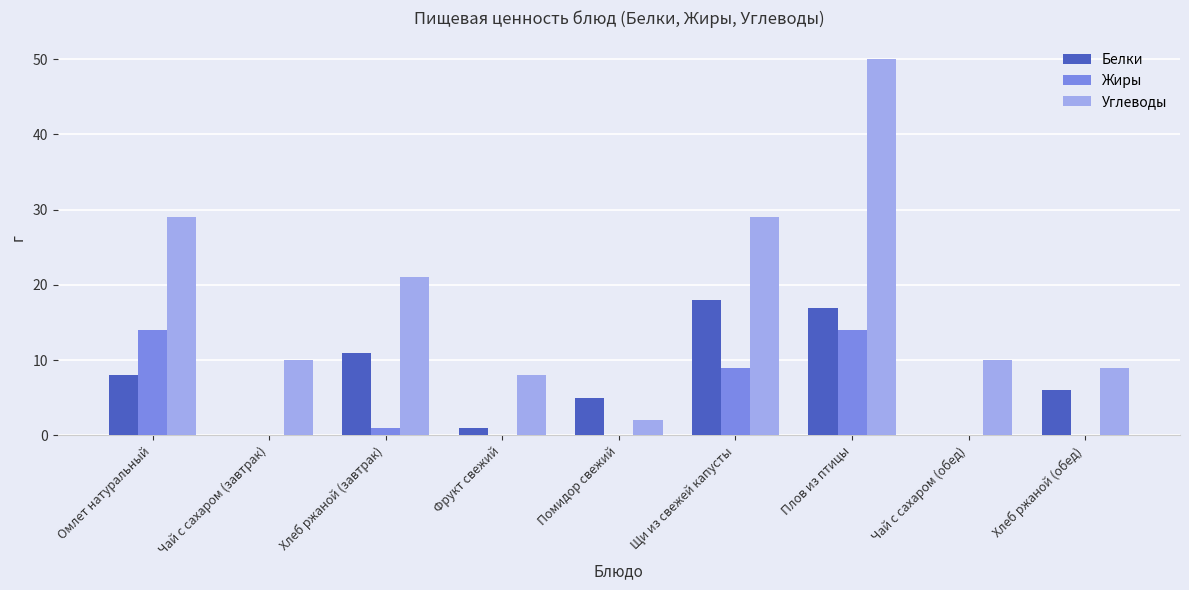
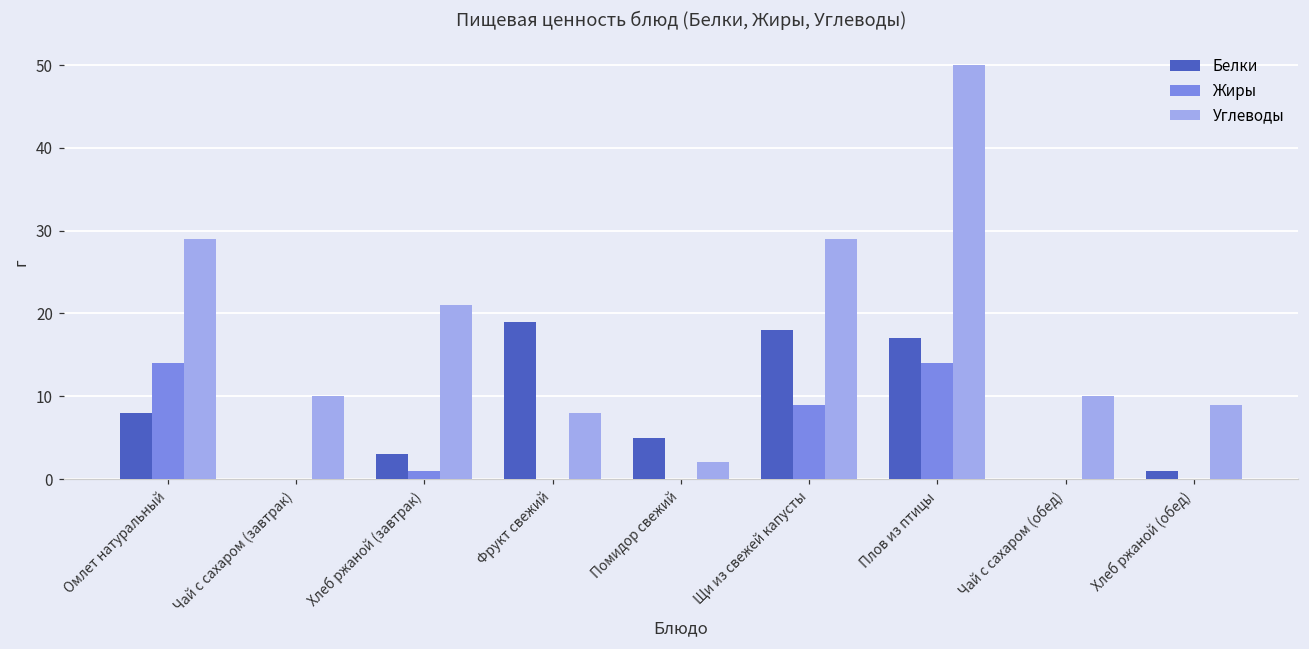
Белки, Хлеб ржаной (завтрак): 11 -> 3
Белки, Фрукт свежий: 1 -> 19
Белки, Хлеб ржаной (обед): 6 -> 1
